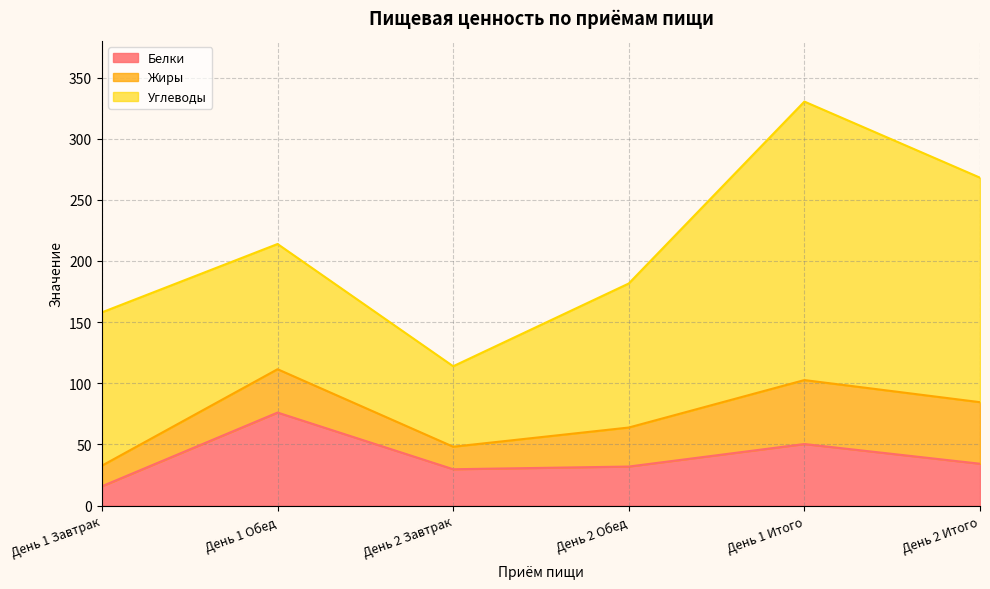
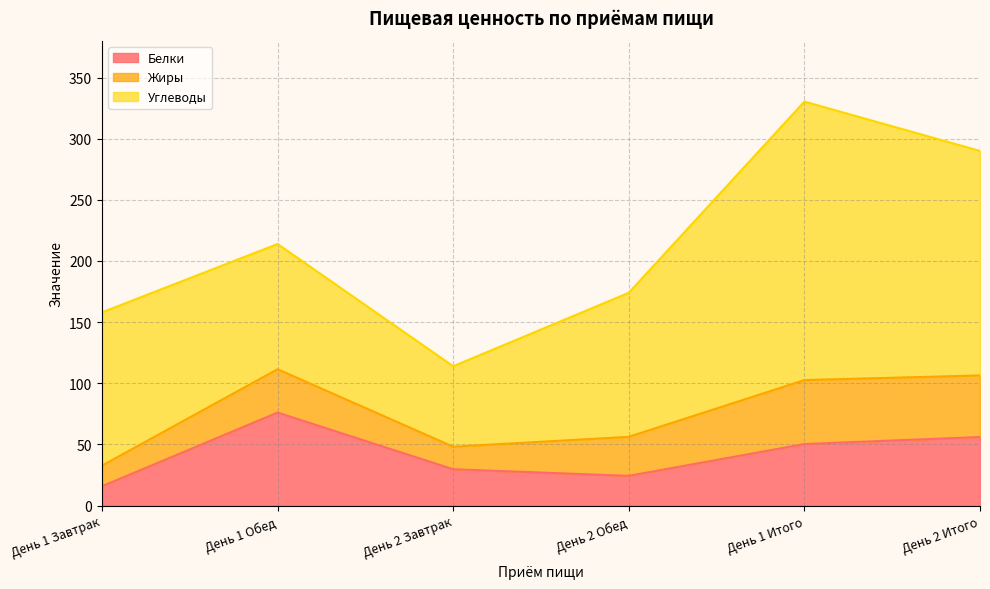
Белки, День 2 Обед: 32 -> 24
Белки, День 2 Итого: 34 -> 56
